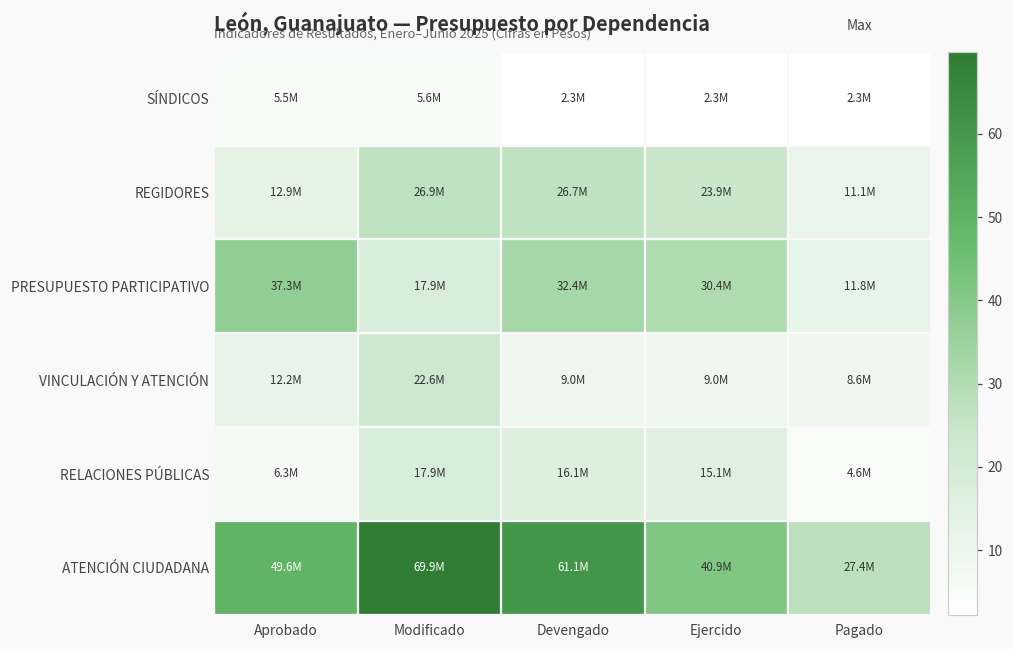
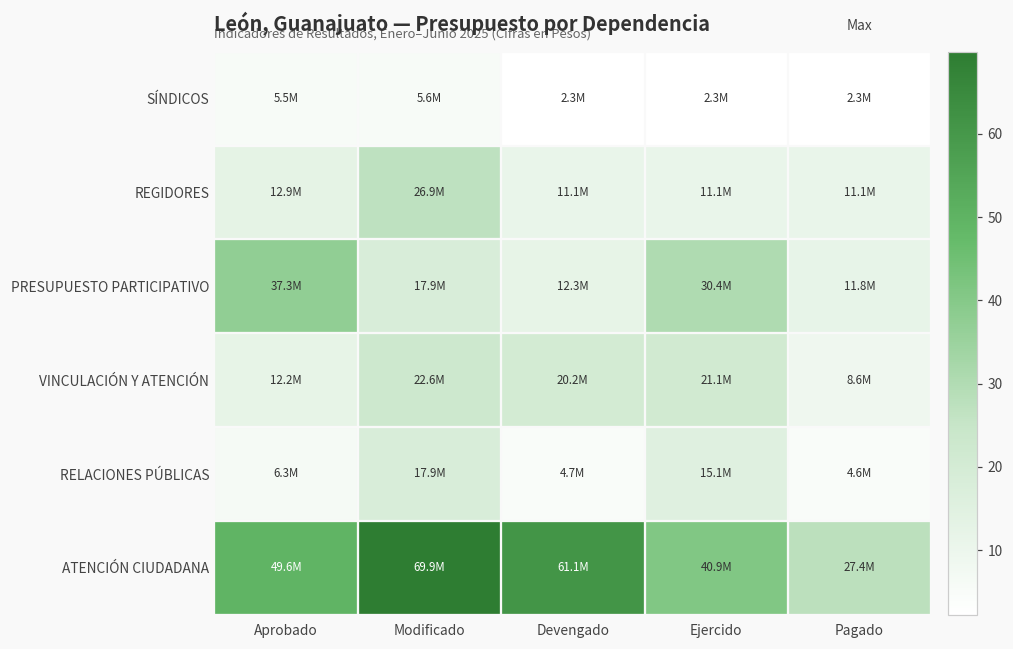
REGIDORES, Devengado: 26.7M -> 11.1M
REGIDORES, Ejercido: 23.9M -> 11.1M
PRESUPUESTO PARTICIPATIVO, Devengado: 32.4M -> 12.3M
VINCULACIÓN Y ATENCIÓN, Devengado: 9.0M -> 20.2M
VINCULACIÓN Y ATENCIÓN, Ejercido: 9.0M -> 21.1M
RELACIONES PÚBLICAS, Devengado: 16.1M -> 4.7M
